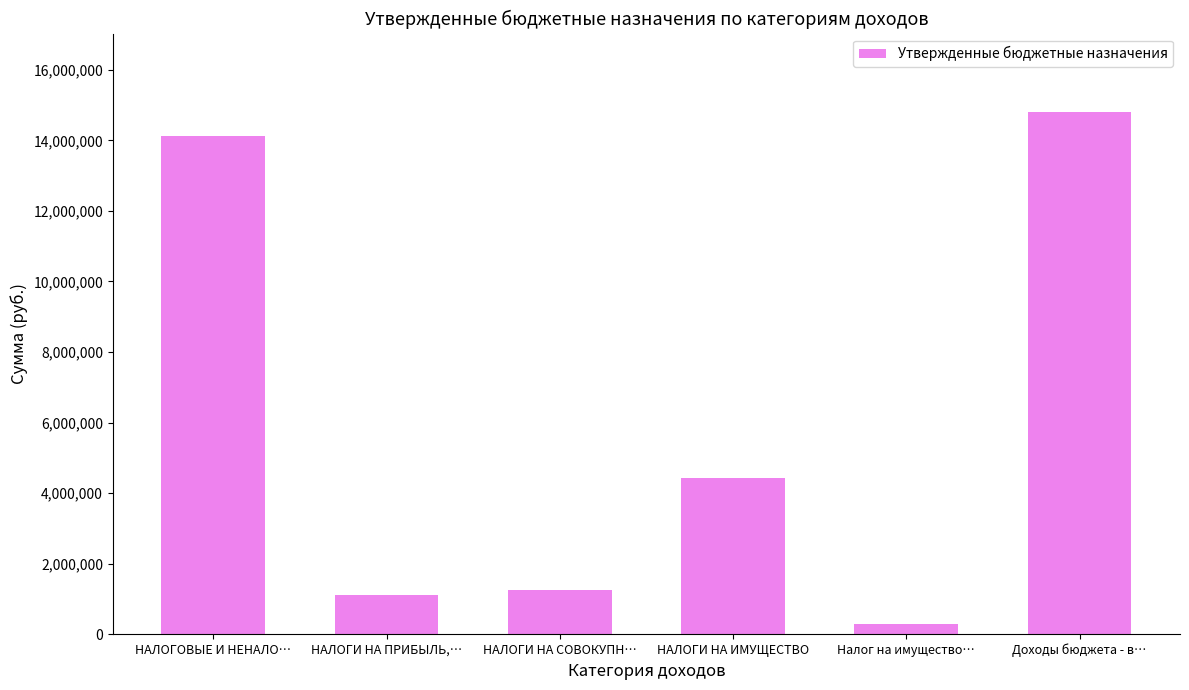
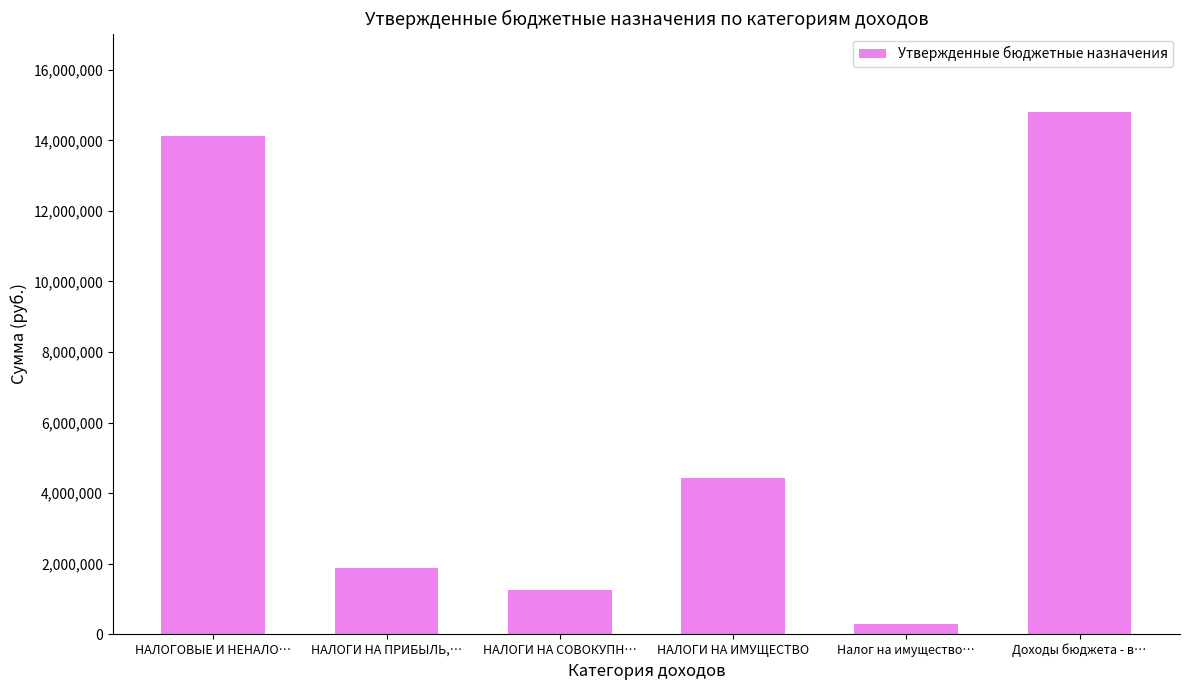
НАЛОГИ НА ПРИБЫЛЬ,…: 1,100,000 -> 1,900,000
